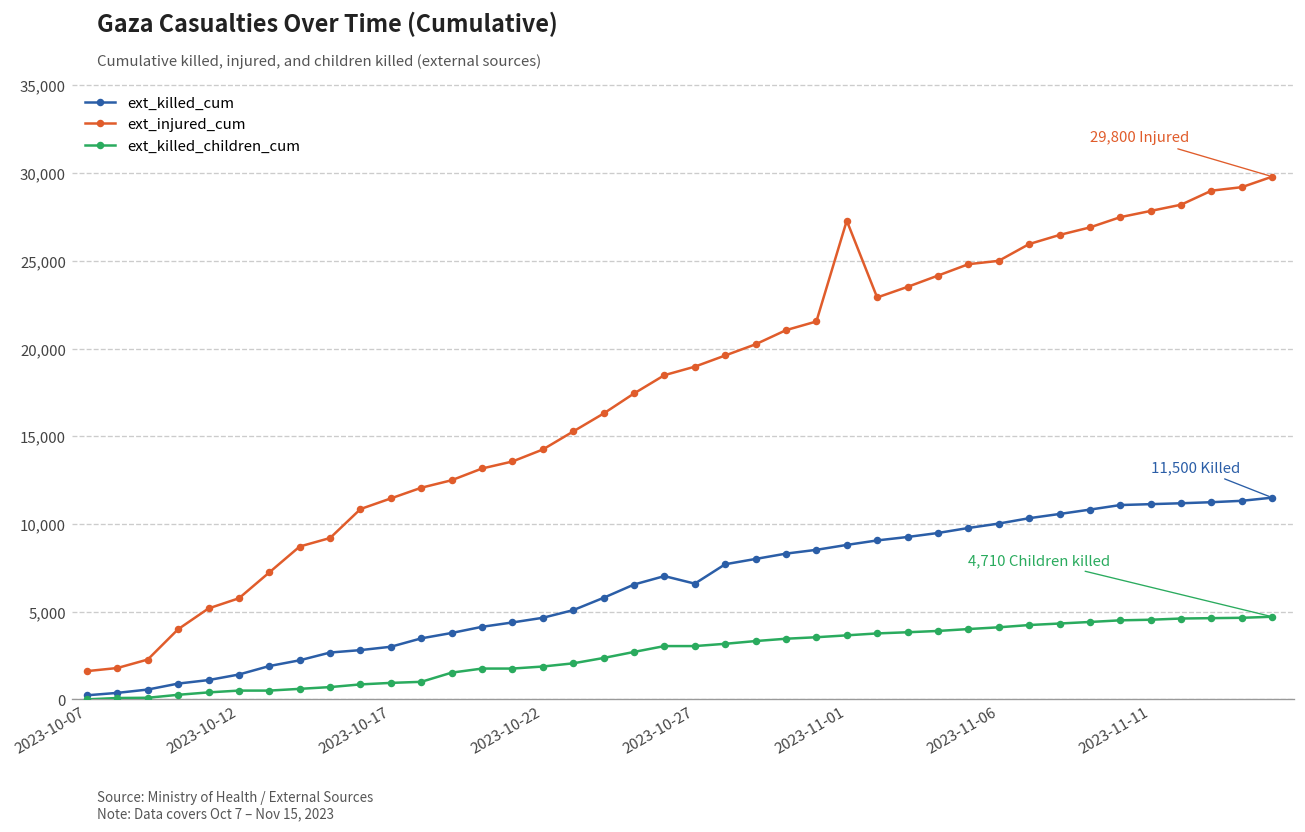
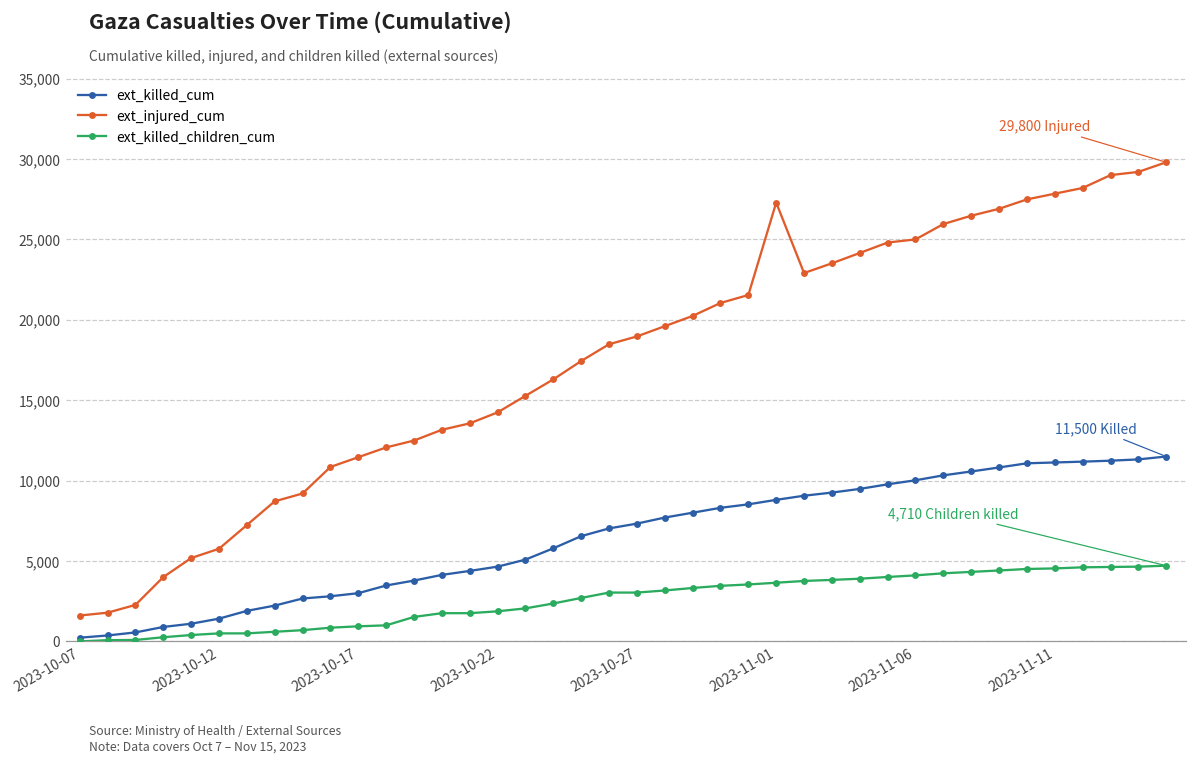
ext_killed_cum, 2023-10-27: 6,600 -> 7,300
